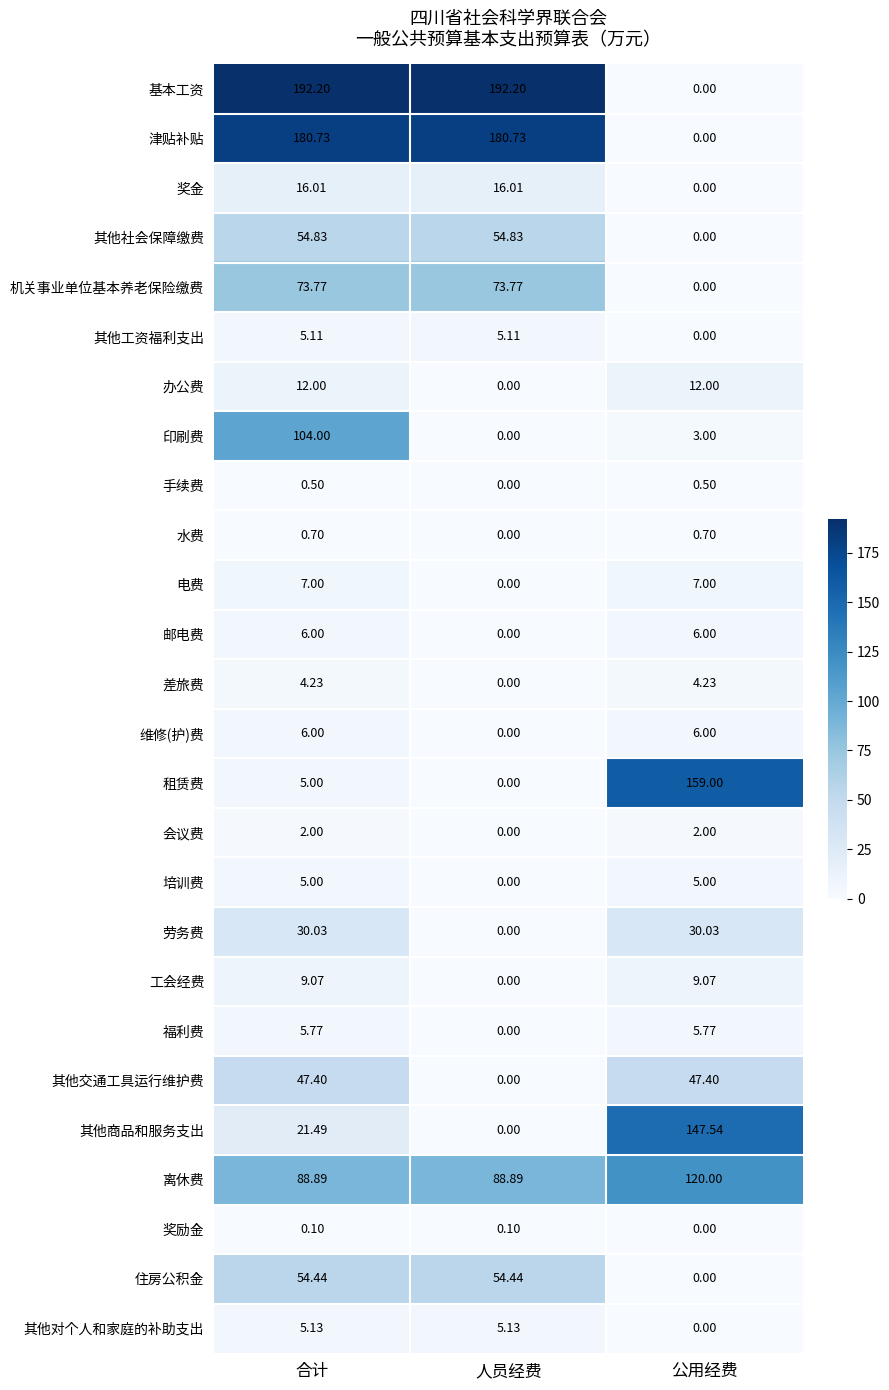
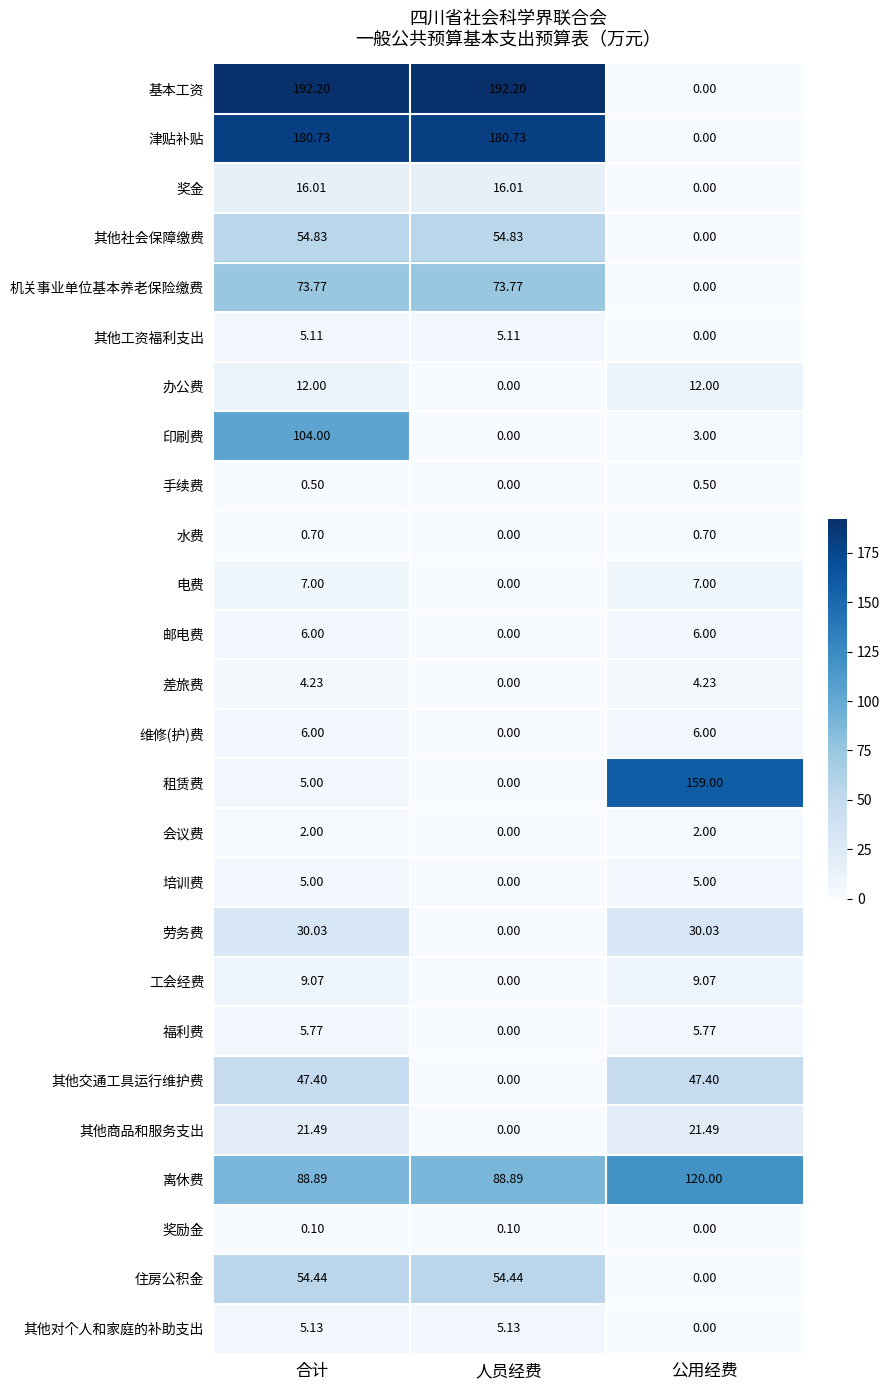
其他商品和服务支出, 公用经费: 147.54 -> 21.49
